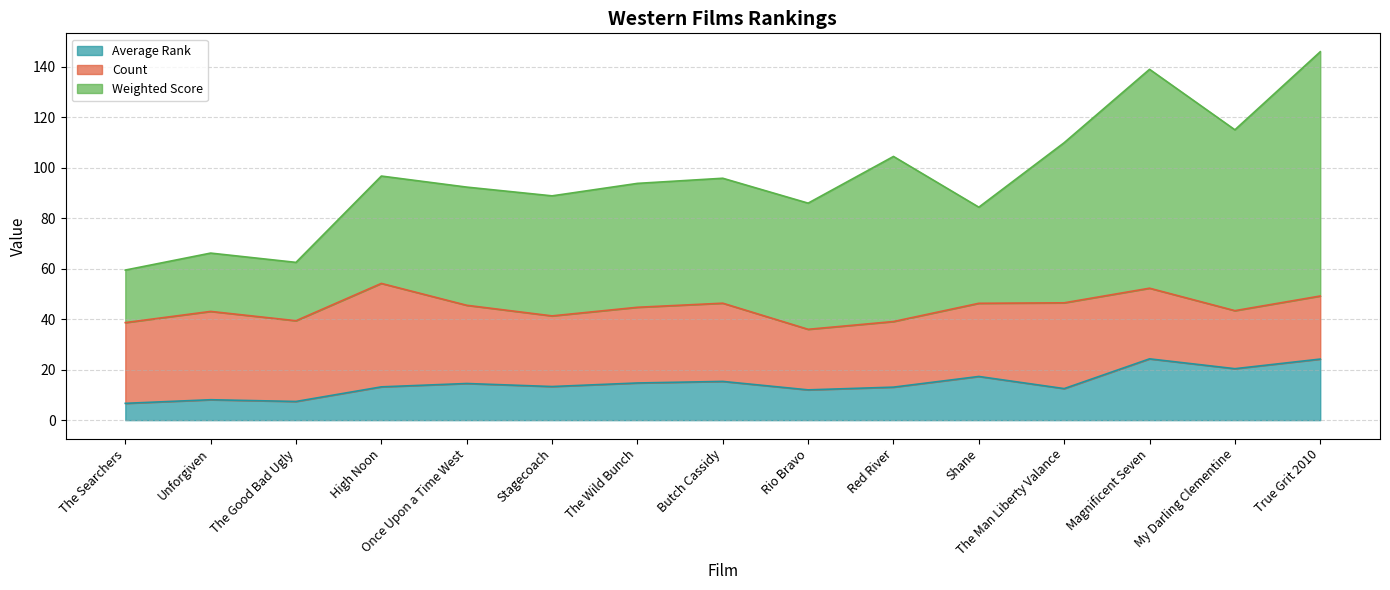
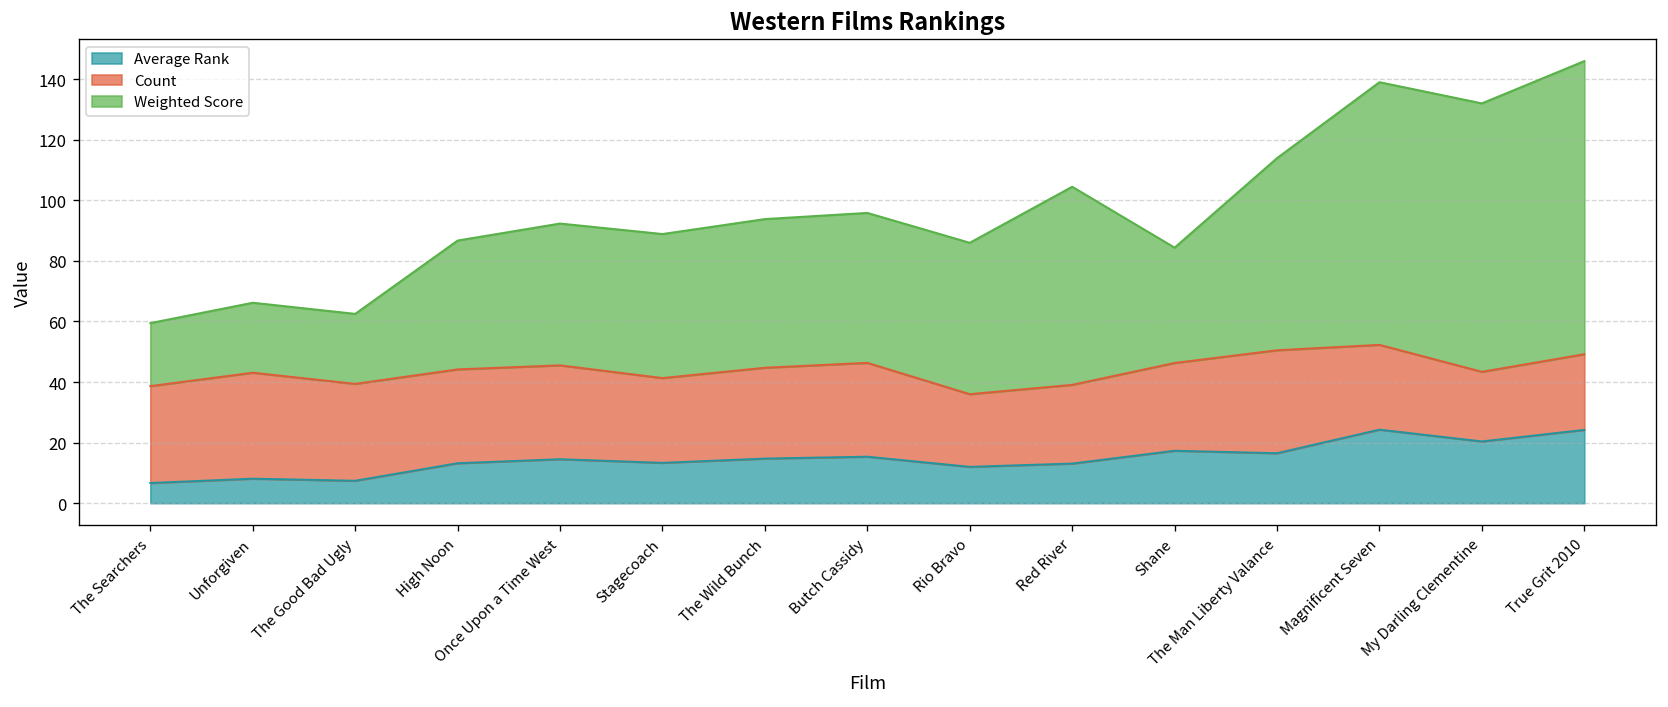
Count, High Noon: 41 -> 31
Average Rank, The Man Liberty Valance: 13 -> 17
Weighted Score, My Darling Clementine: 72 -> 89
